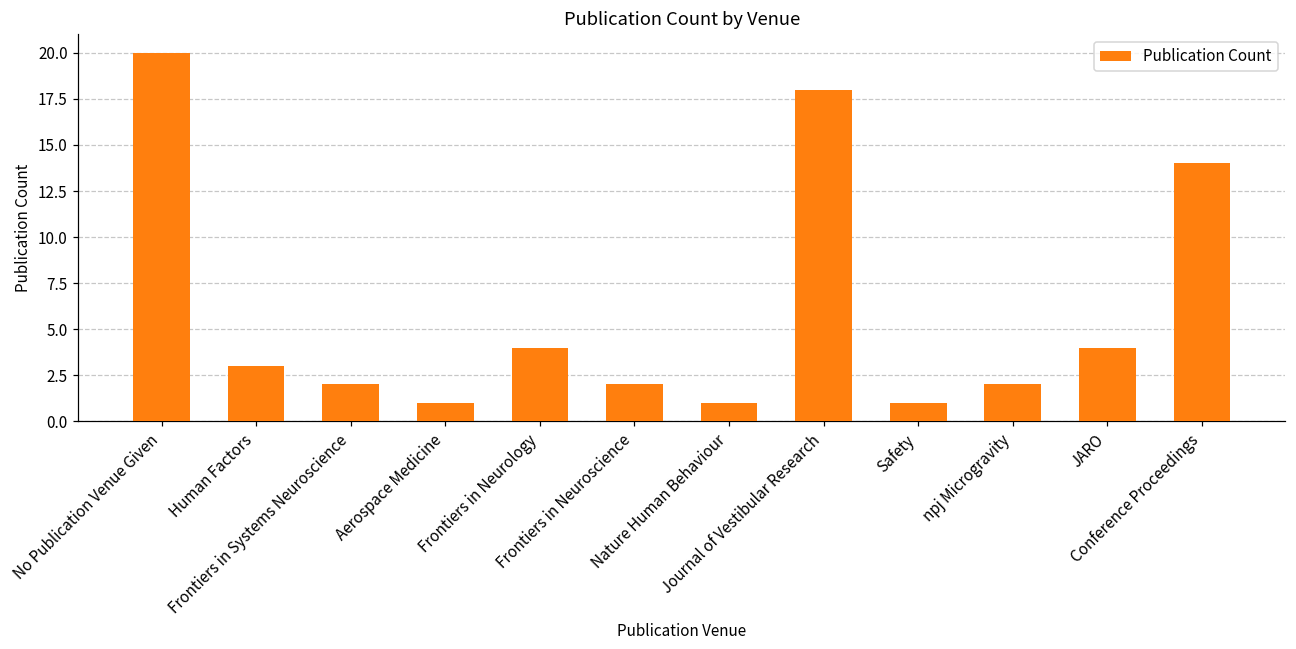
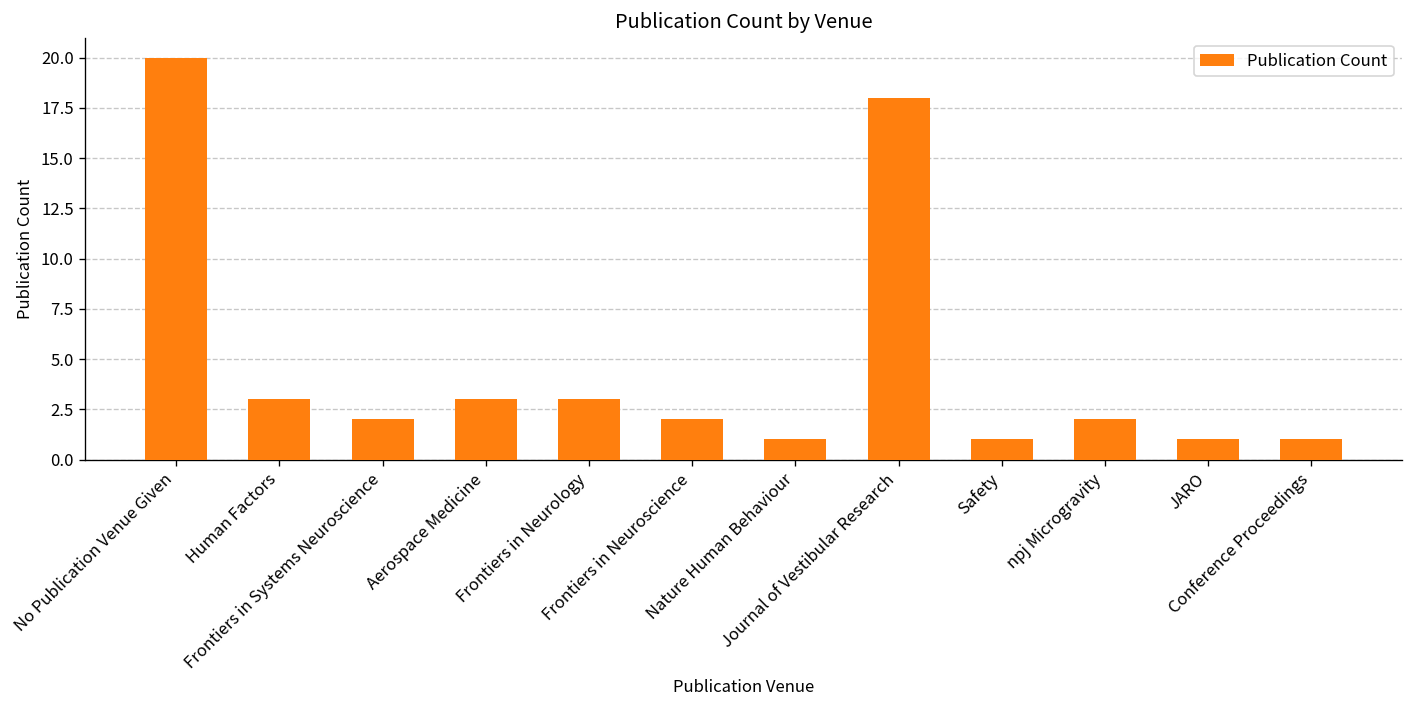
Aerospace Medicine: 1 -> 3
Frontiers in Neurology: 4 -> 3
JARO: 4 -> 1
Conference Proceedings: 14 -> 1
